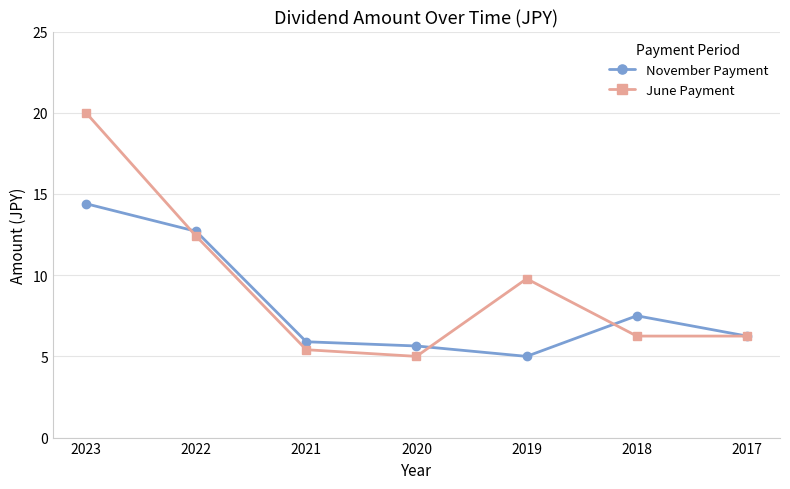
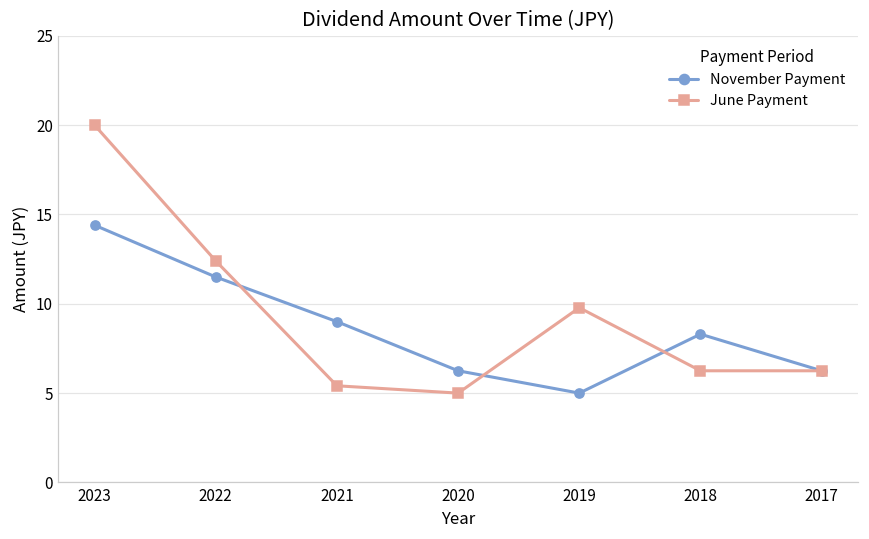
November Payment, 2022: 12.7 -> 11.5
November Payment, 2021: 5.9 -> 9.0
November Payment, 2020: 5.6 -> 6.3
November Payment, 2018: 7.5 -> 8.3
